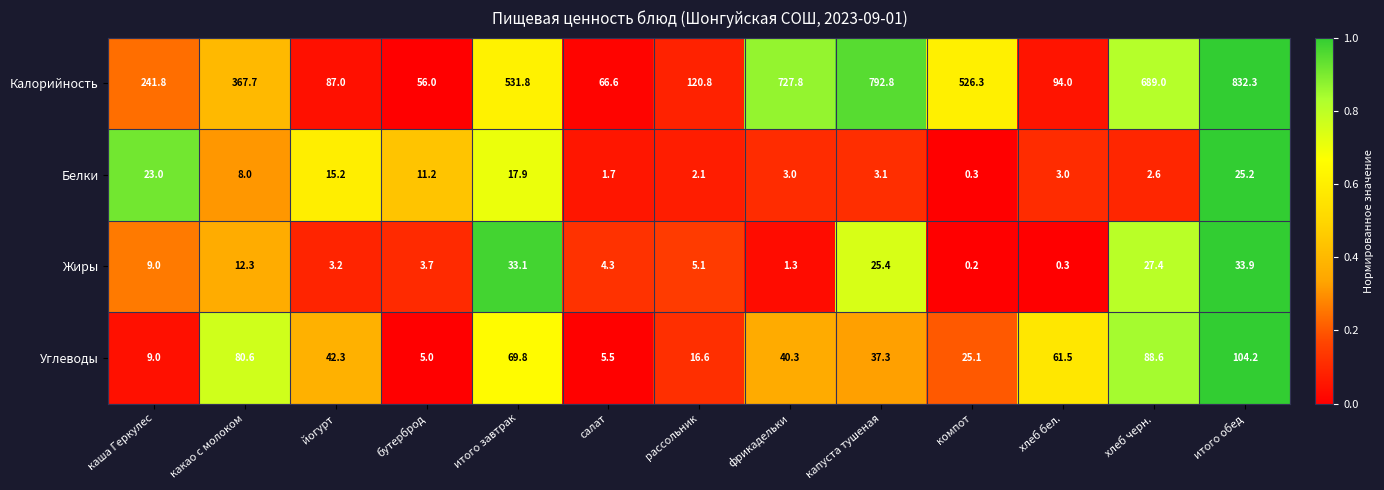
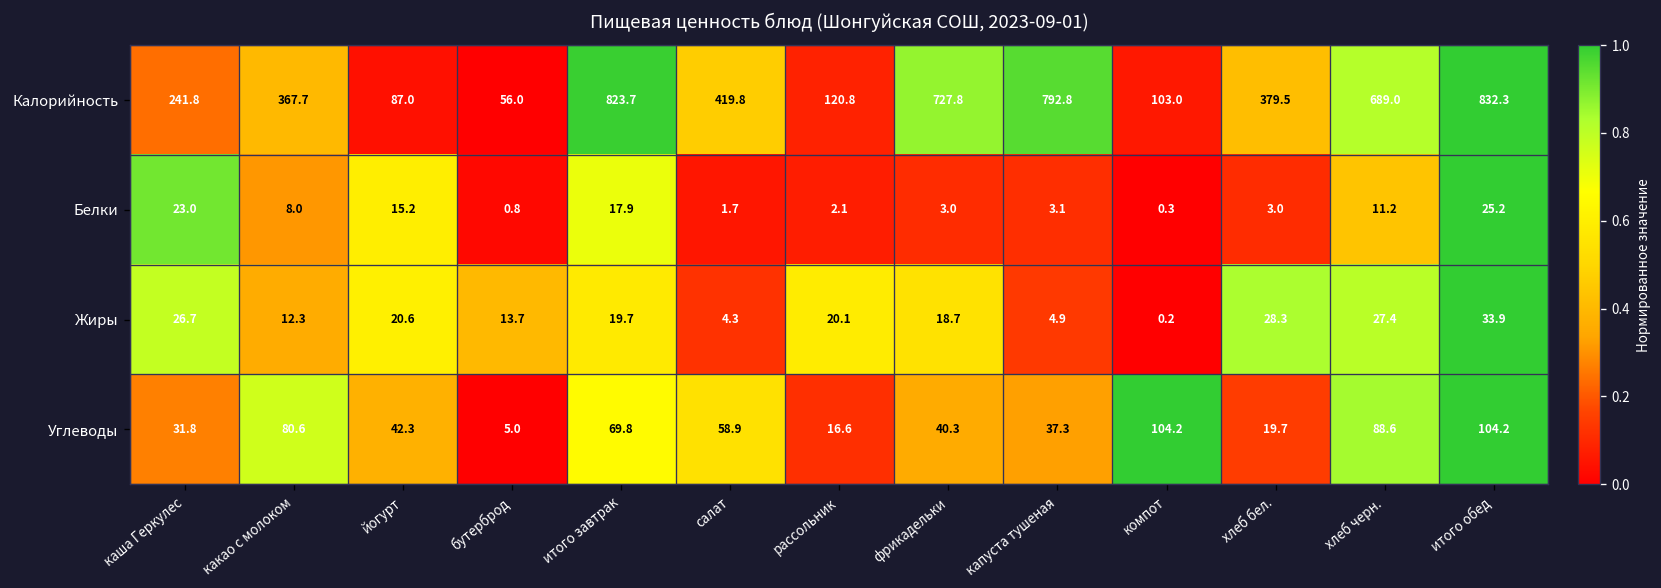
Калорийность, итого завтрак: 531.8 -> 823.7
Калорийность, салат: 66.6 -> 419.8
Калорийность, компот: 526.3 -> 103.0
Калорийность, хлеб бел.: 94.0 -> 379.5
Белки, бутерброд: 11.2 -> 0.8
Белки, хлеб черн.: 2.6 -> 11.2
Жиры, каша Геркулес: 9.0 -> 26.7
Жиры, йогурт: 3.2 -> 20.6
Жиры, бутерброд: 3.7 -> 13.7
Жиры, итого завтрак: 33.1 -> 19.7
Жиры, рассольник: 5.1 -> 20.1
Жиры, фрикадельки: 1.3 -> 18.7
Жиры, капуста тушеная: 25.4 -> 4.9
Жиры, хлеб бел.: 0.3 -> 28.3
Углеводы, каша Геркулес: 9.0 -> 31.8
Углеводы, салат: 5.5 -> 58.9
Углеводы, компот: 25.1 -> 104.2
Углеводы, хлеб бел.: 61.5 -> 19.7
